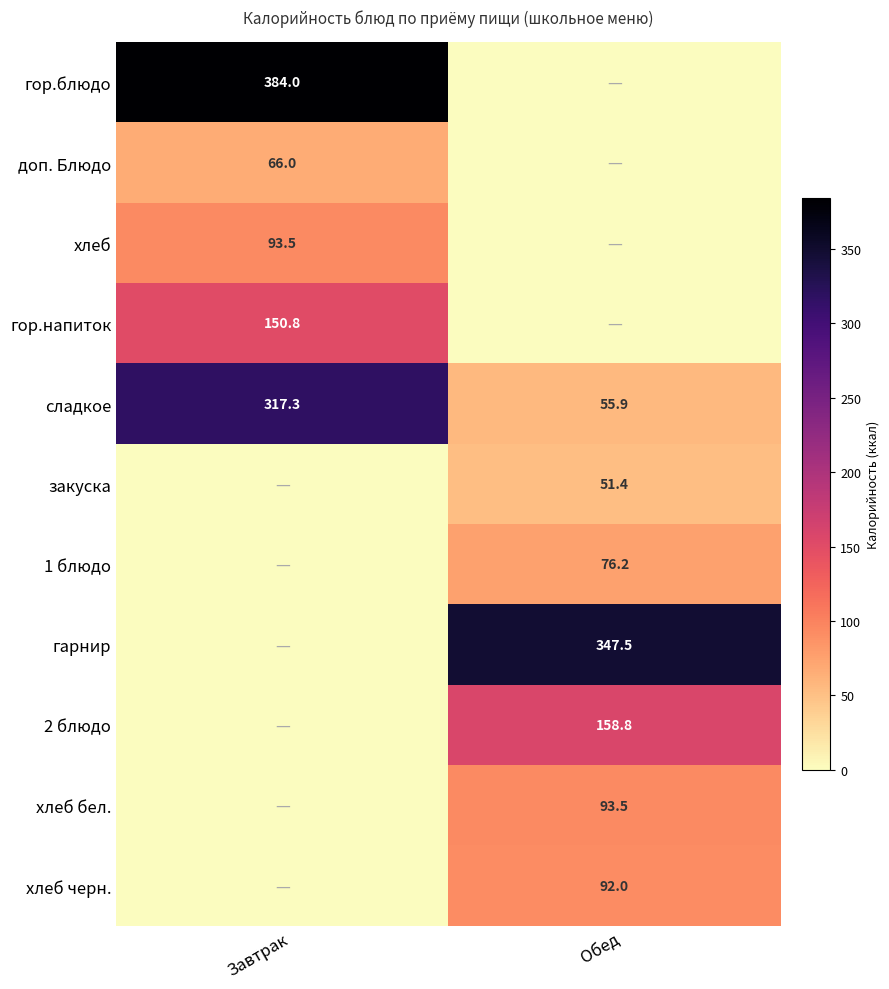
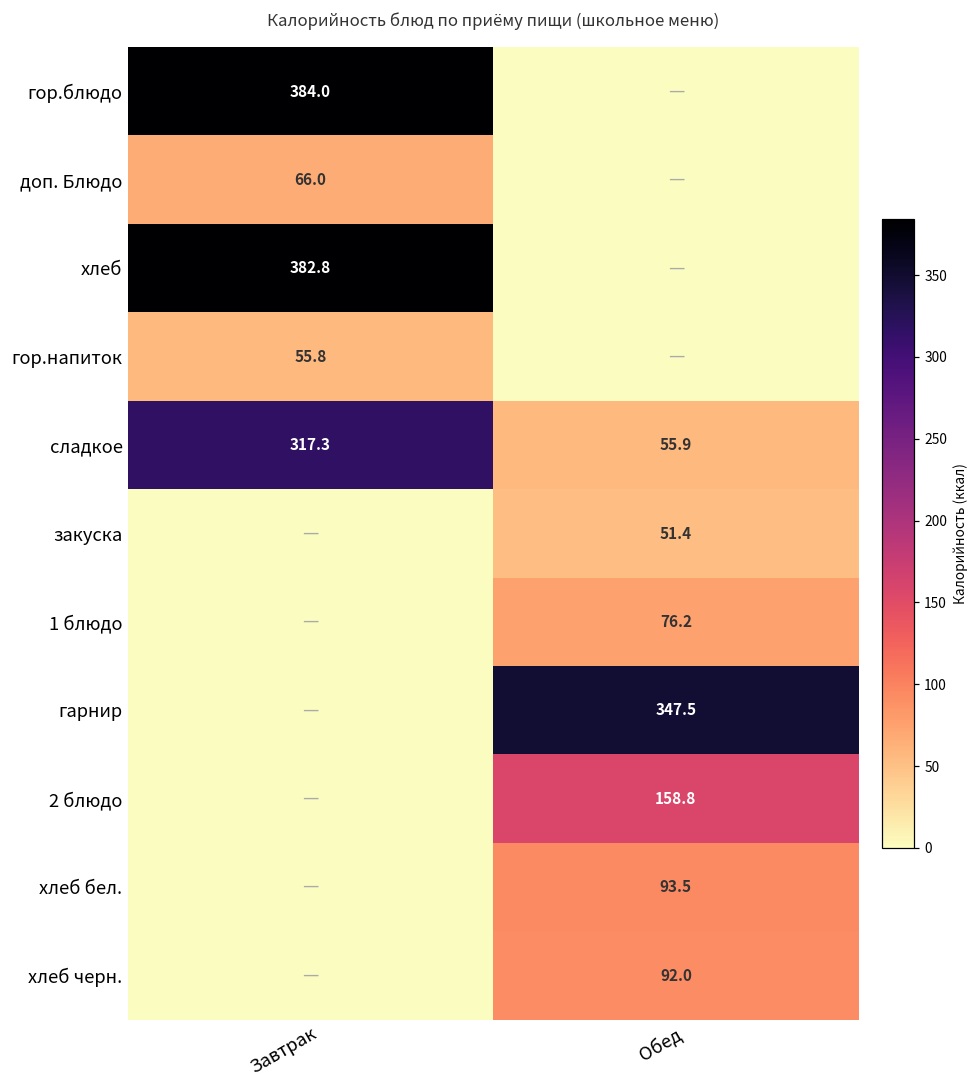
хлеб, Завтрак: 93.5 -> 382.8
гор.напиток, Завтрак: 150.8 -> 55.8
